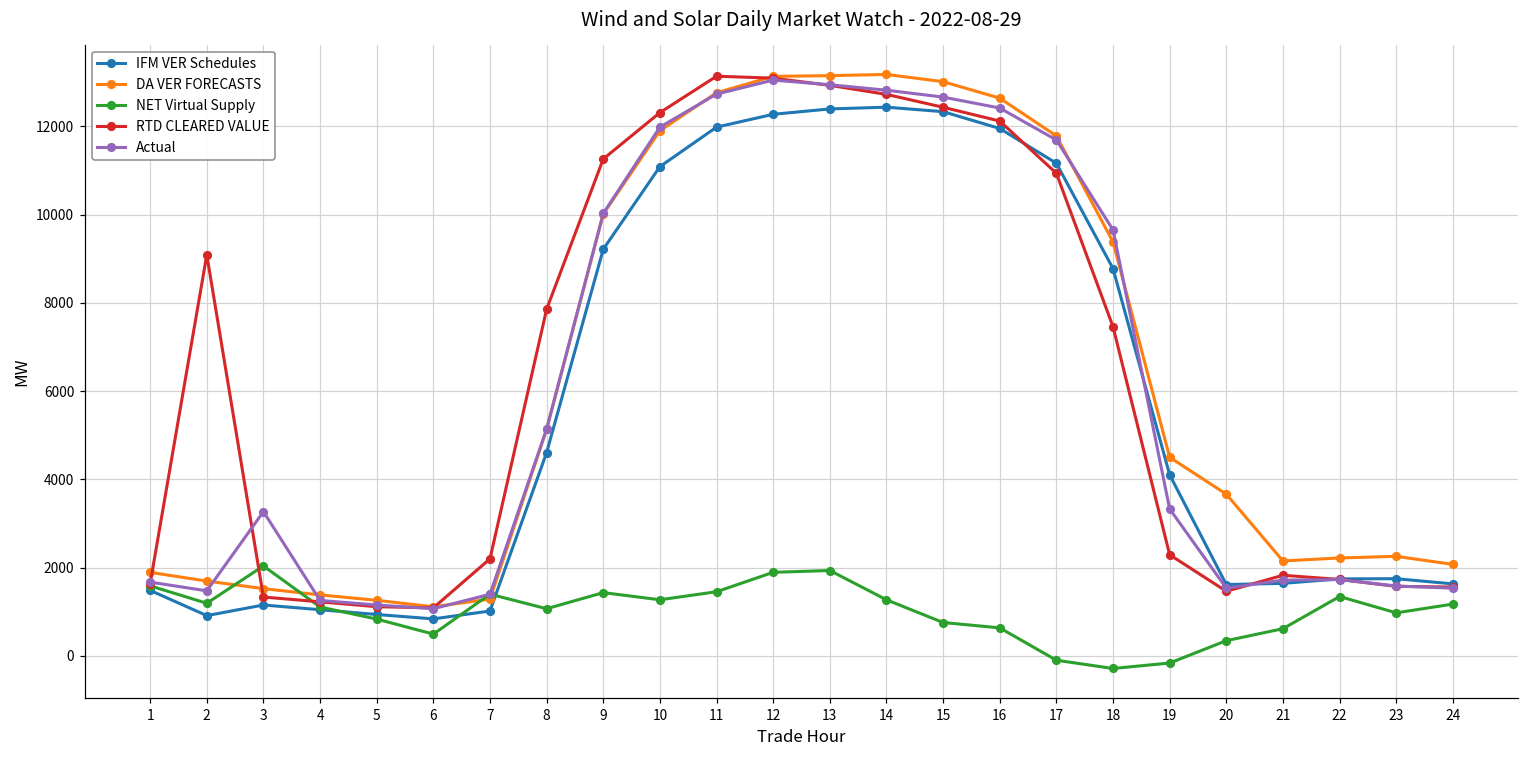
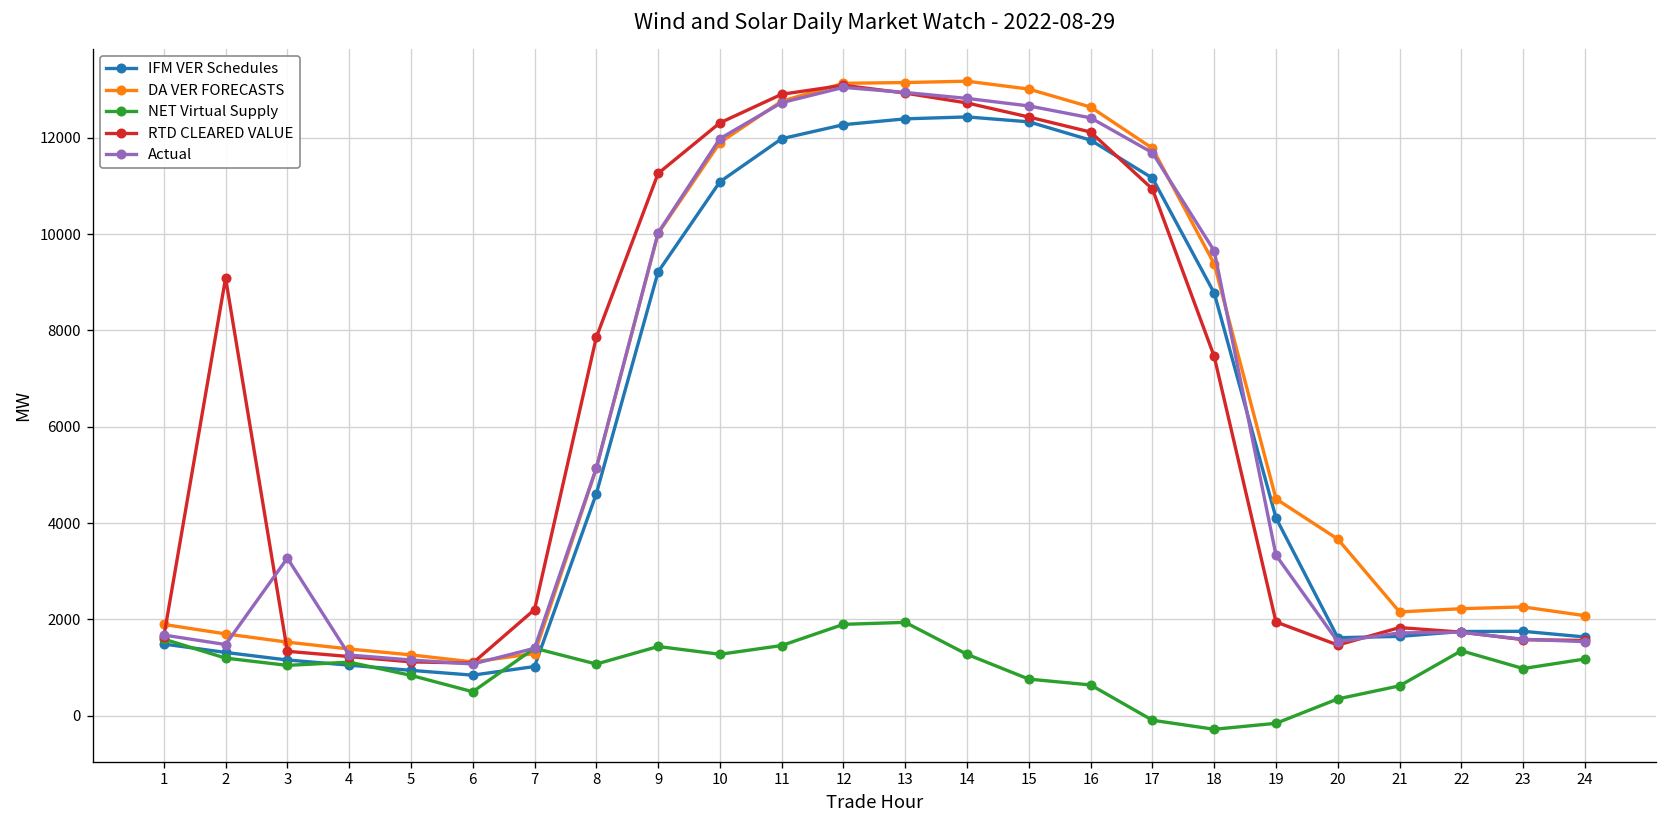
IFM VER Schedules, 2: 900 -> 1300
NET Virtual Supply, 3: 2000 -> 1000
RTD CLEARED VALUE, 11: 13100 -> 12900
RTD CLEARED VALUE, 19: 2300 -> 1900
